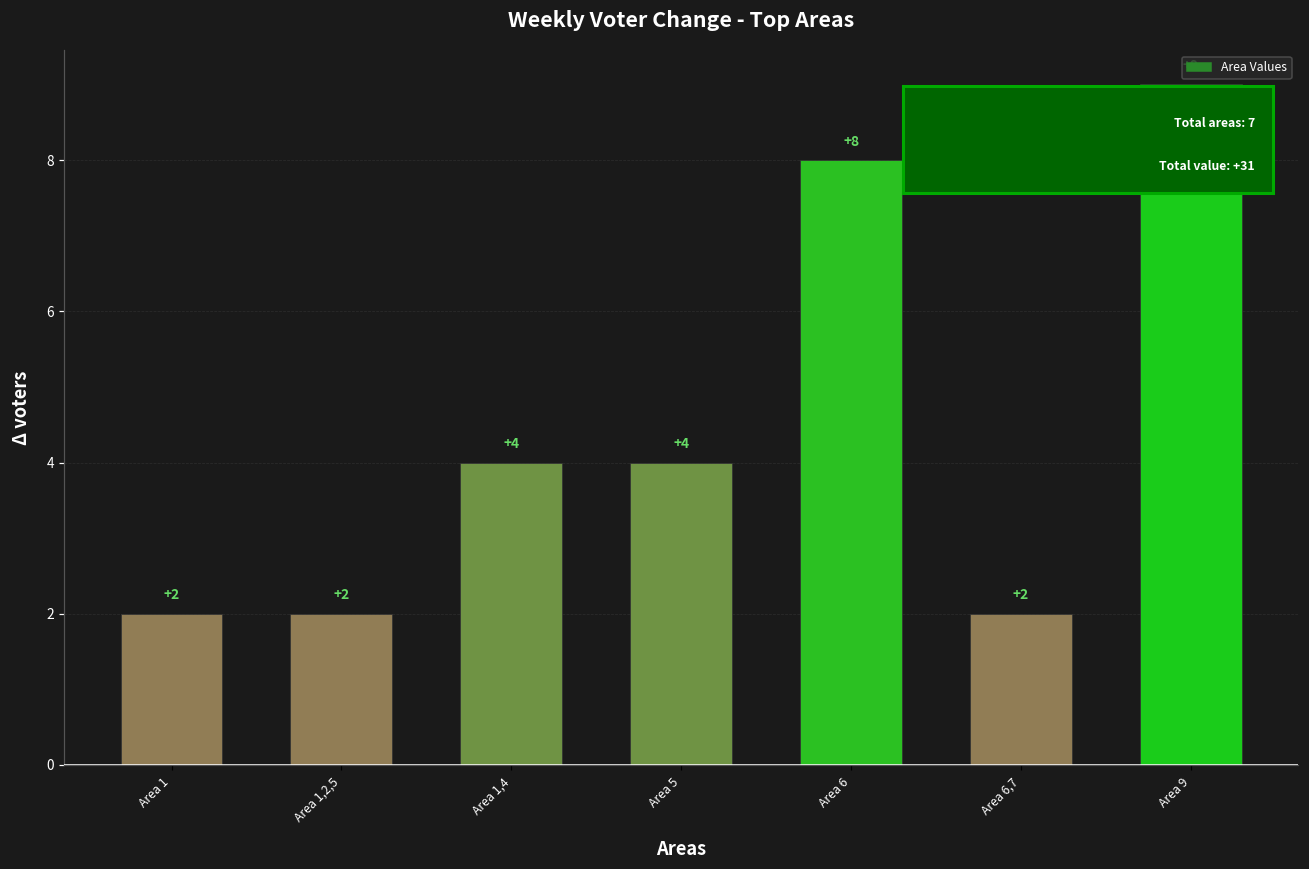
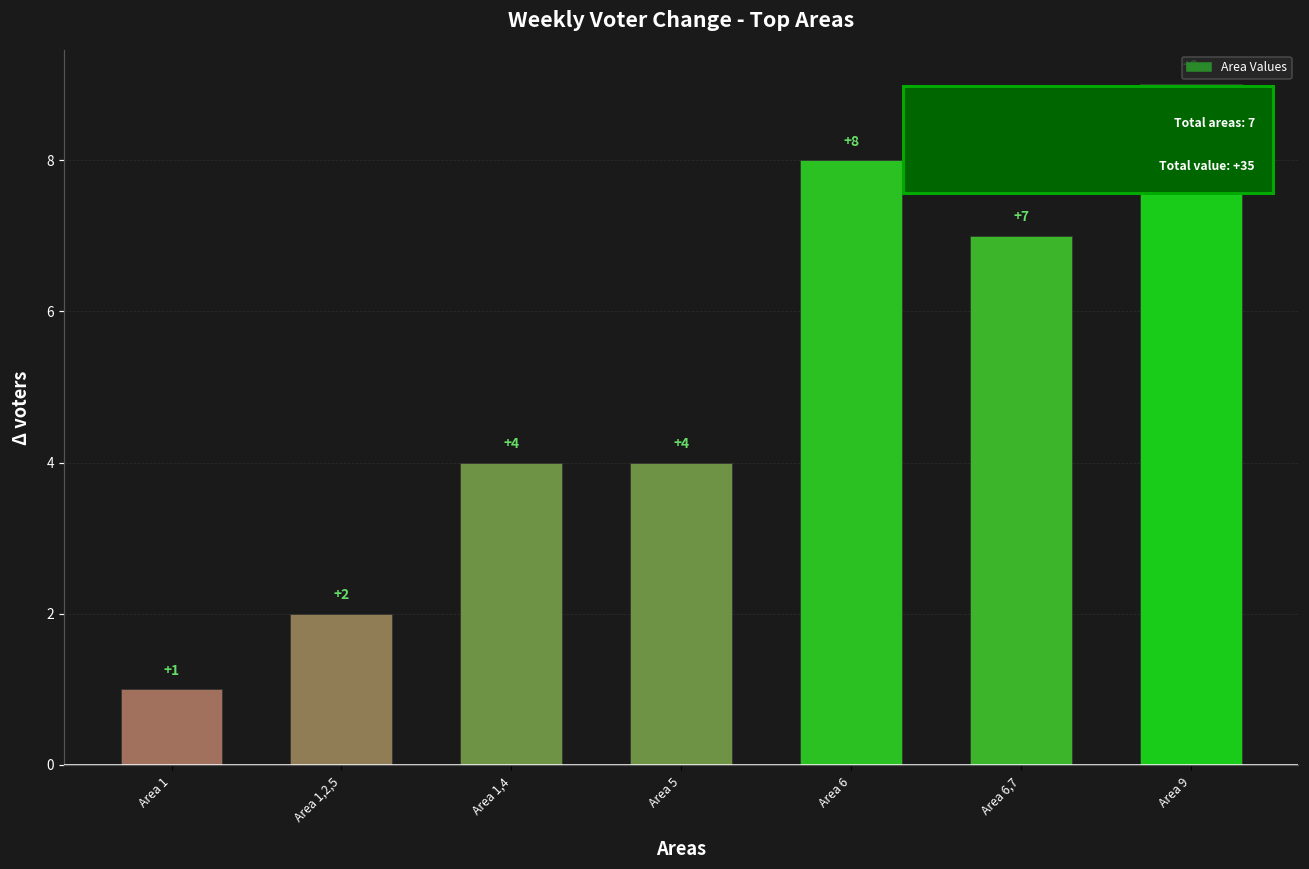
Area 1: +2 -> +1
Area 6,7: +2 -> +7
